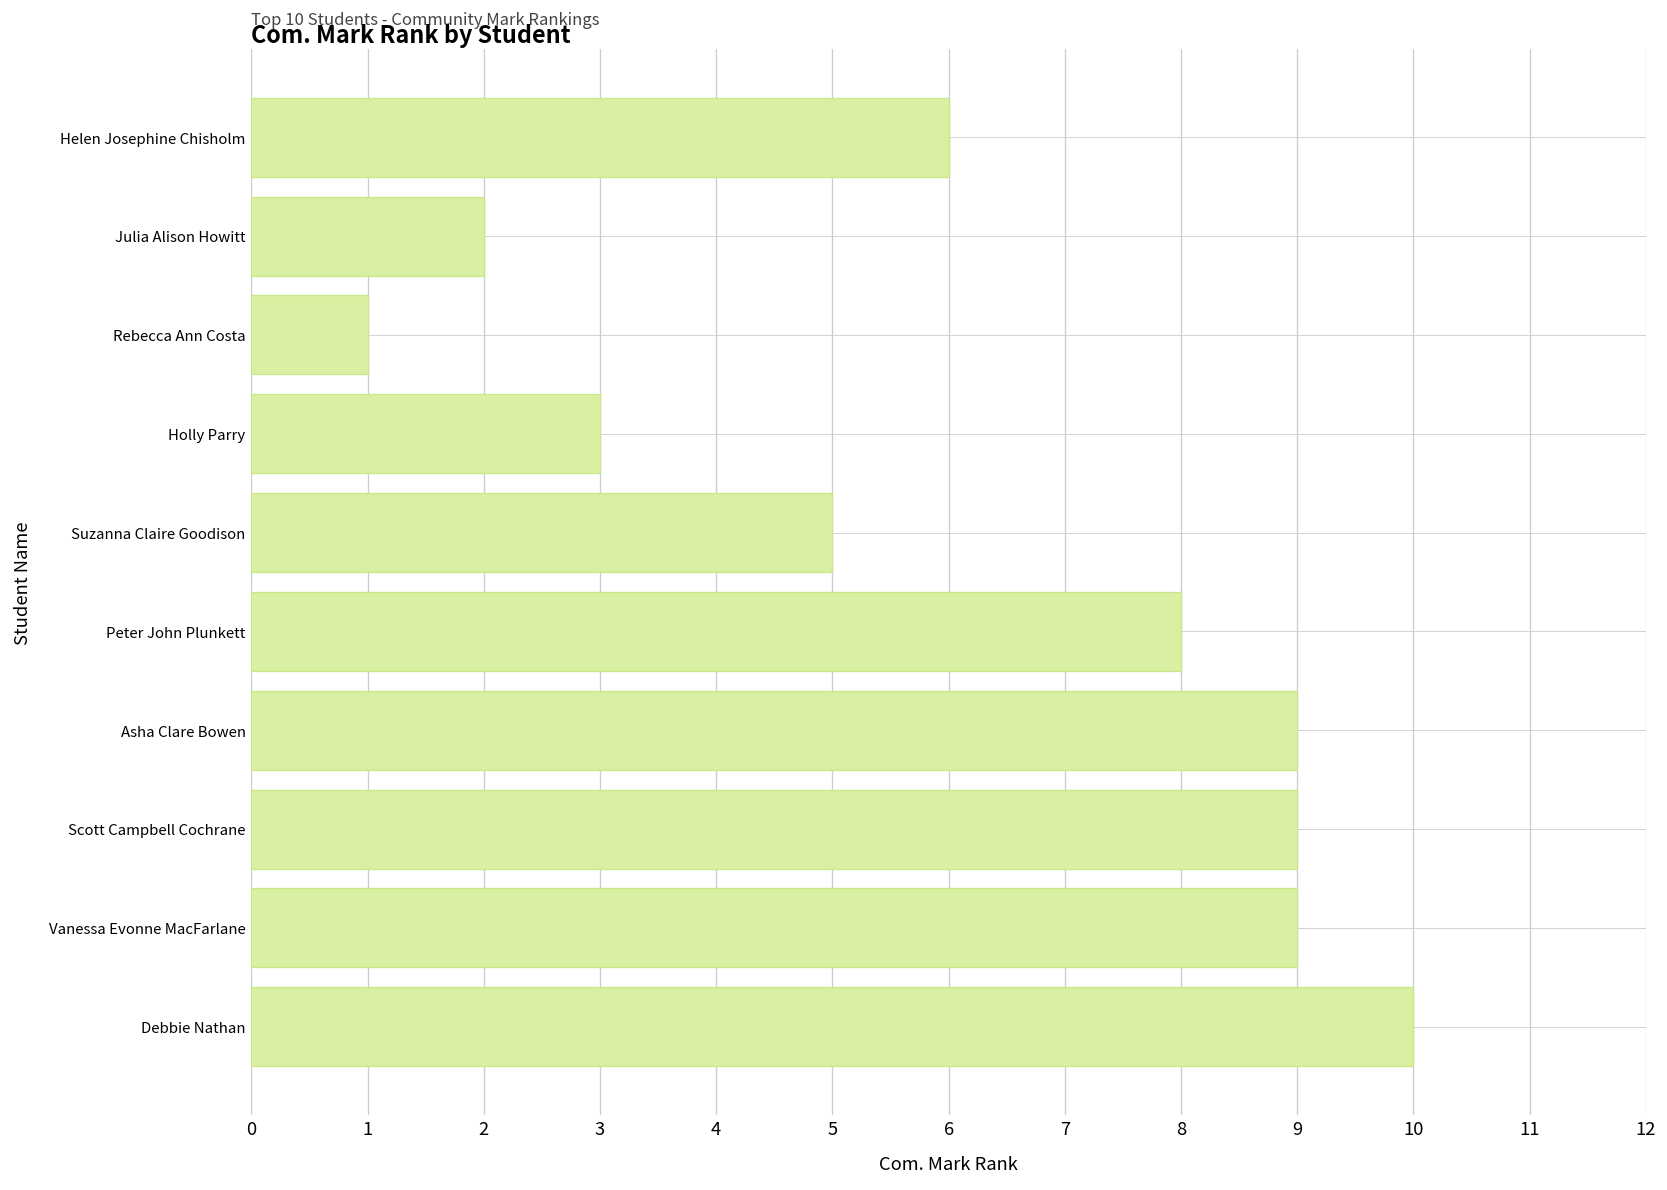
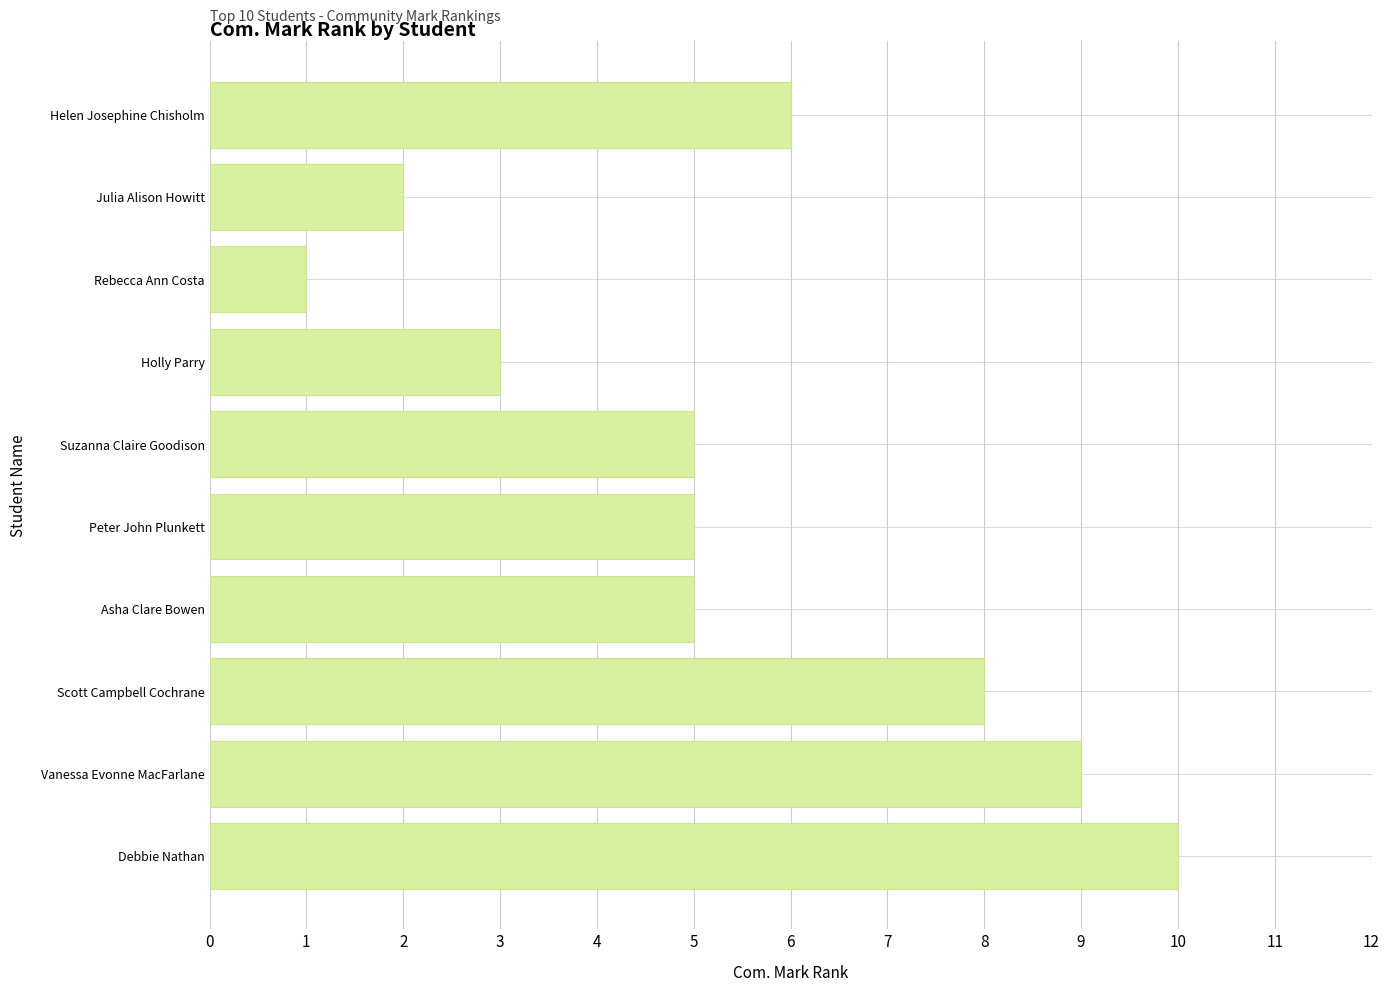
Peter John Plunkett: 8 -> 5
Asha Clare Bowen: 9 -> 5
Scott Campbell Cochrane: 9 -> 8
